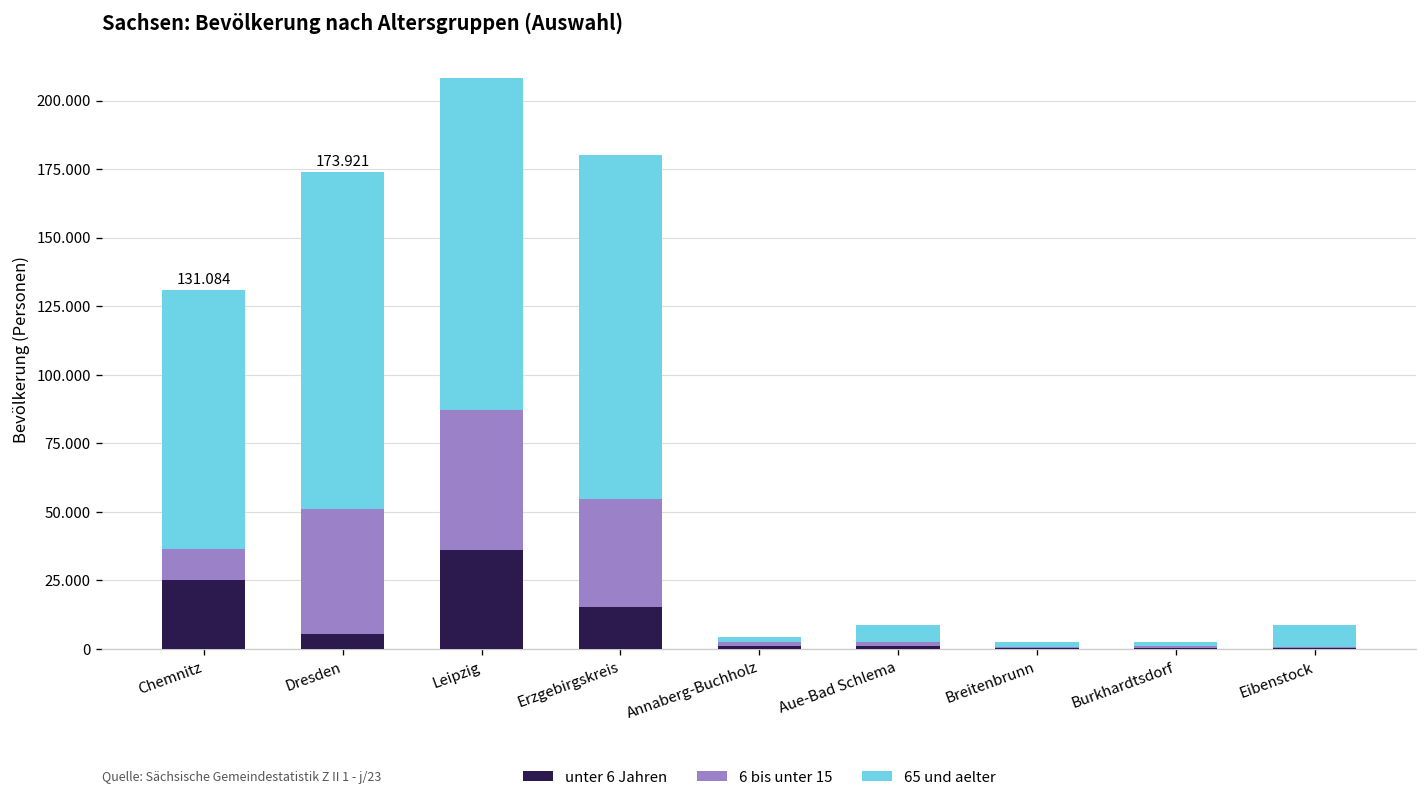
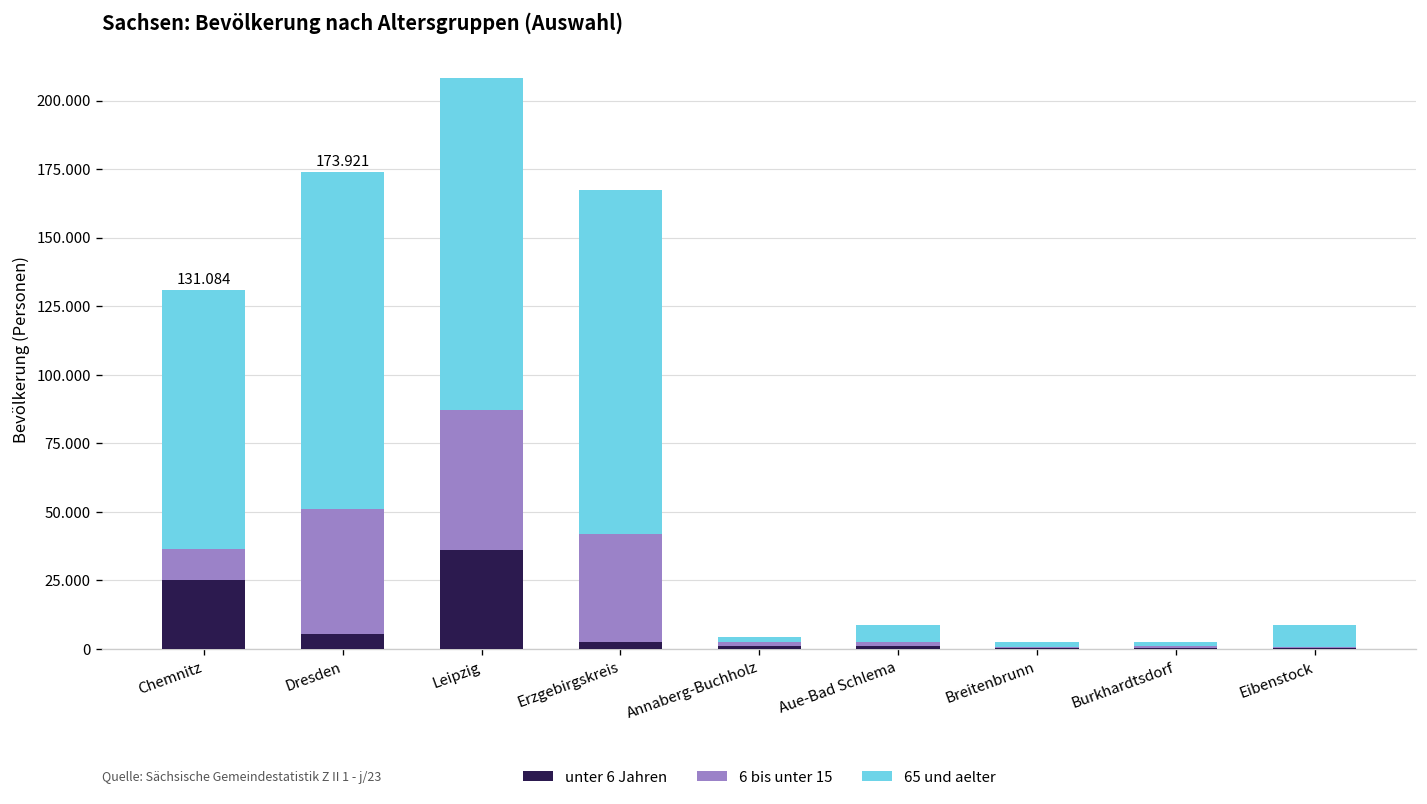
unter 6 Jahren, Erzgebirgskreis: 15 -> 2
